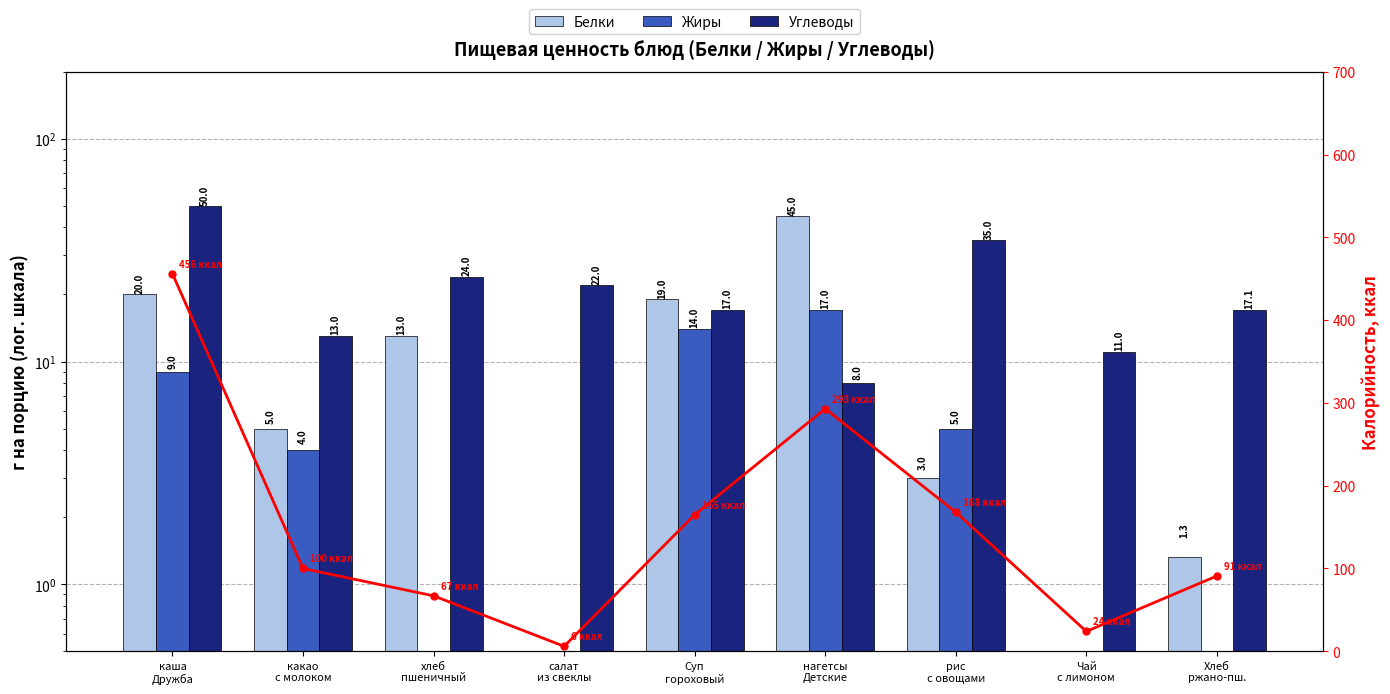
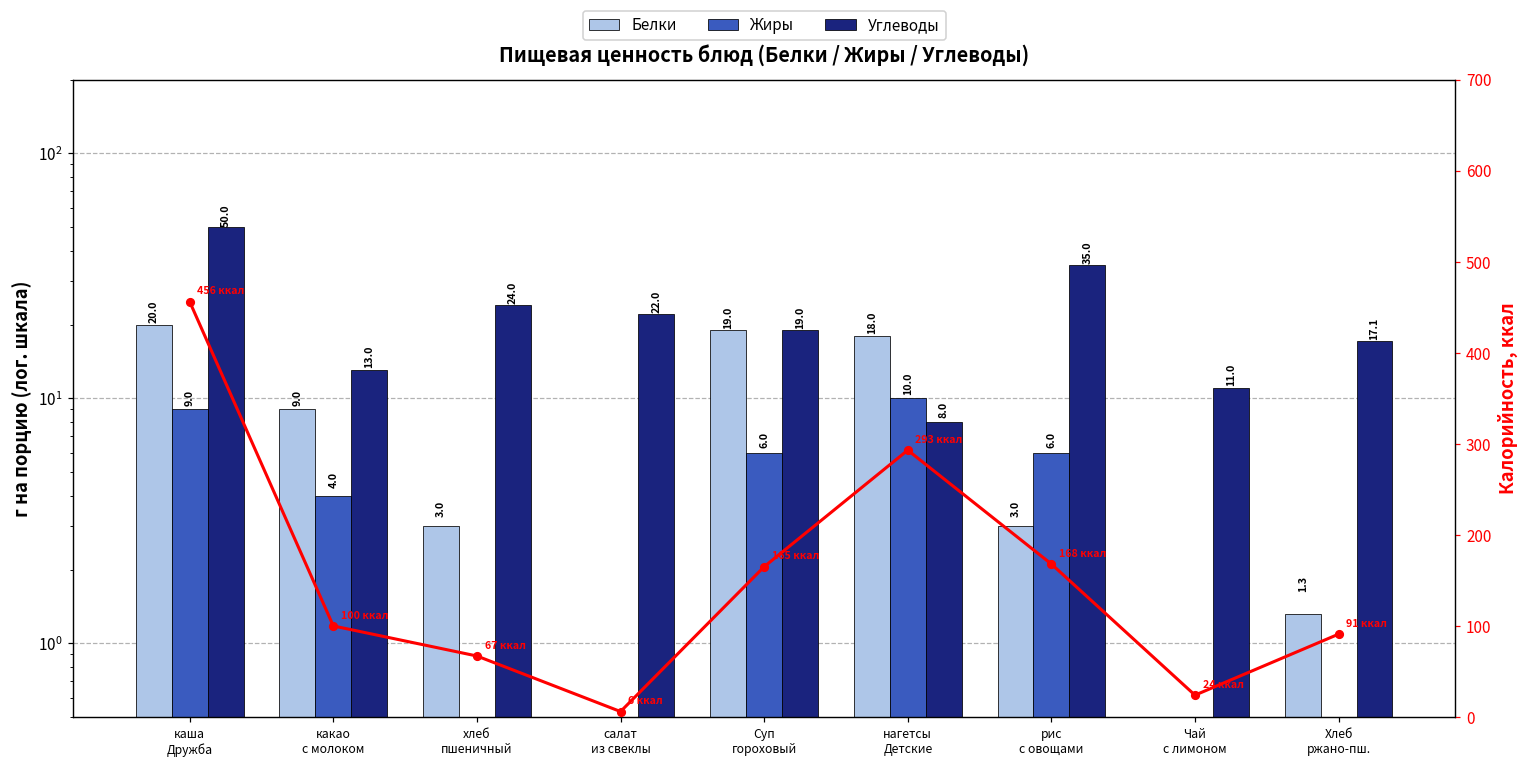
Белки, какао с молоком: 5.0 -> 9.0
Белки, хлеб пшеничный: 13.0 -> 3.0
Жиры, Суп гороховый: 14.0 -> 6.0
Углеводы, Суп гороховый: 17.0 -> 19.0
Белки, нагетсы Детские: 45.0 -> 18.0
Жиры, нагетсы Детские: 17.0 -> 10.0
Жиры, рис с овощами: 5.0 -> 6.0
